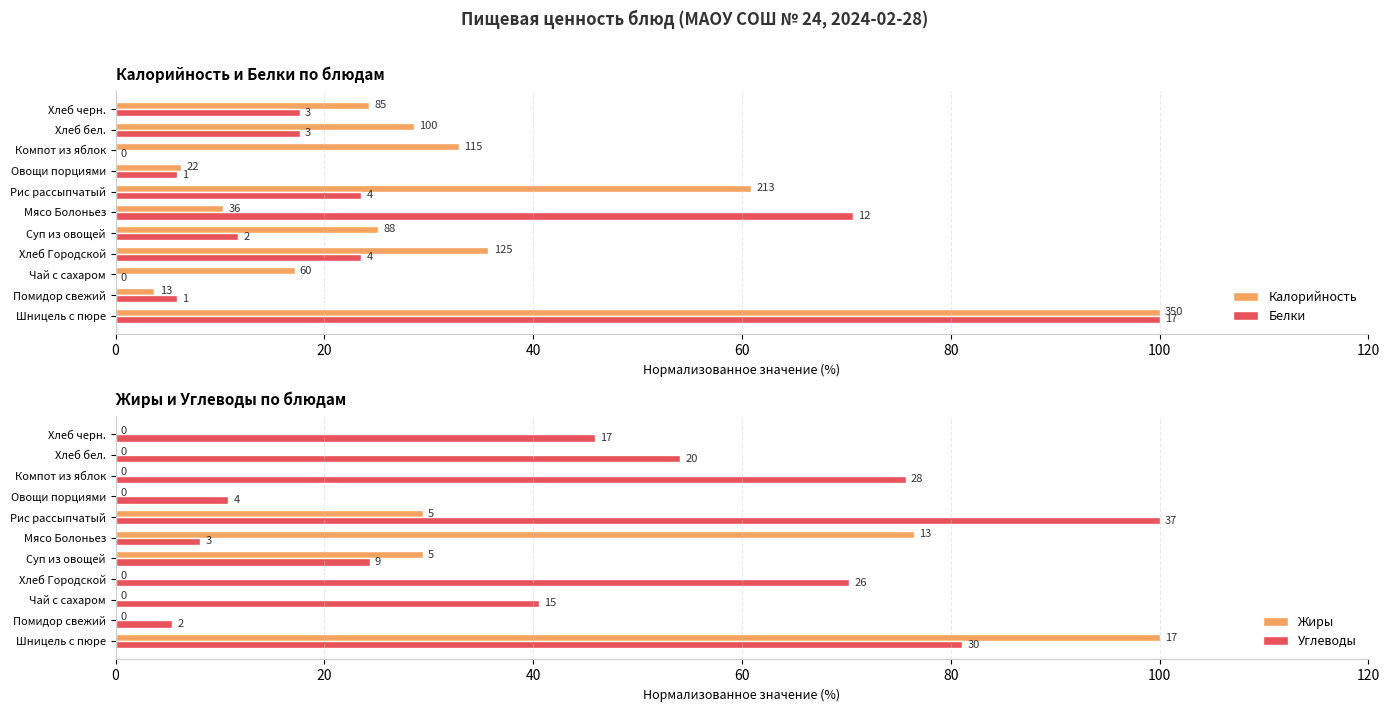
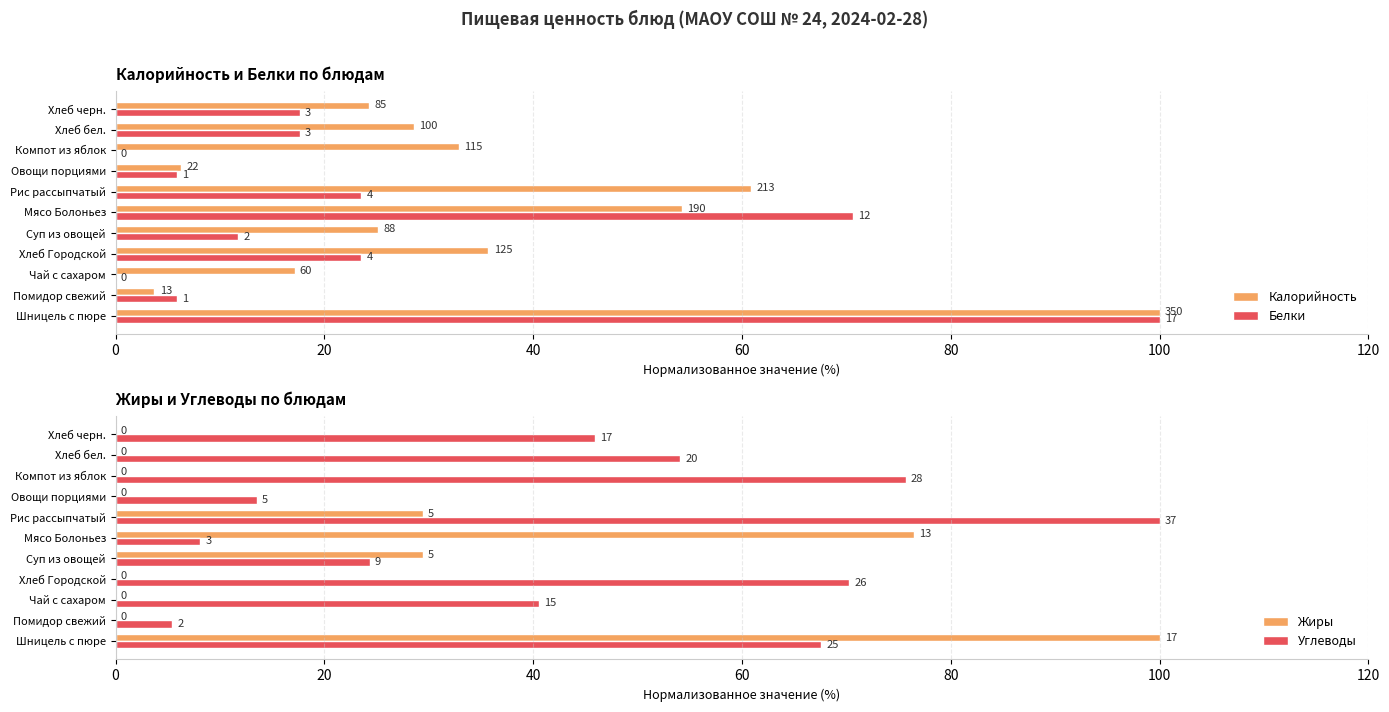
Калорийность и Белки по блюдам, Калорийность, Мясо Болоньез: 36 -> 190
Жиры и Углеводы по блюдам, Углеводы, Овощи порциями: 4 -> 5
Жиры и Углеводы по блюдам, Углеводы, Шницель с пюре: 30 -> 25
